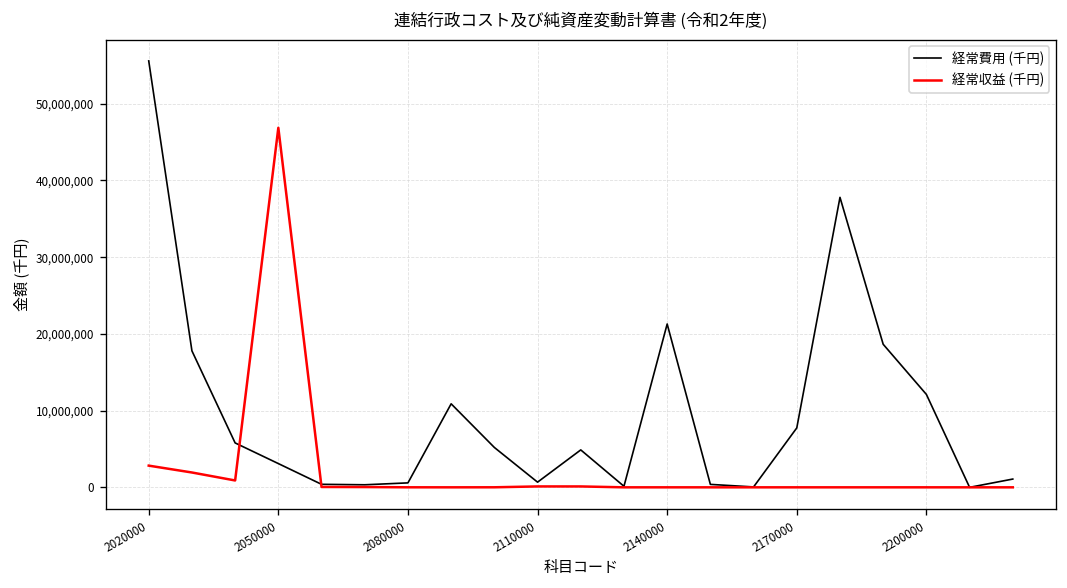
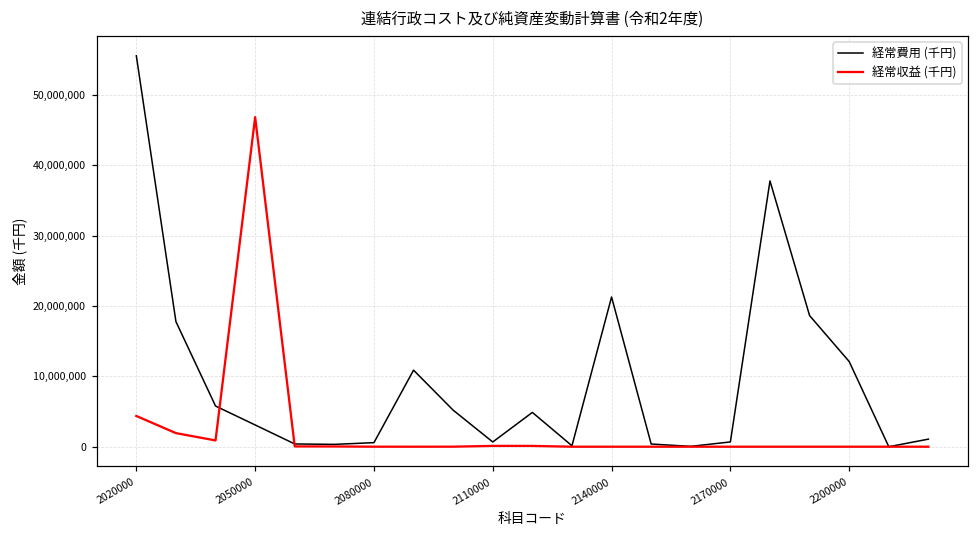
経常収益 (千円), 2020000: 3,000,000 -> 4,000,000
経常費用 (千円), 2170000: 8,000,000 -> 1,000,000
